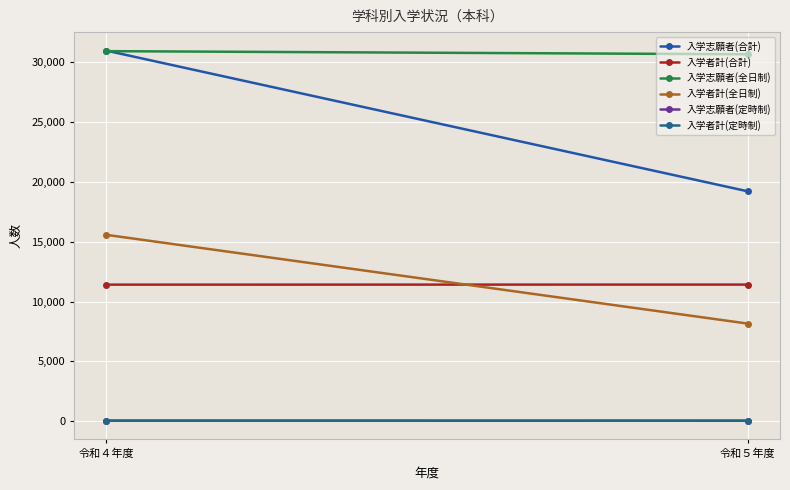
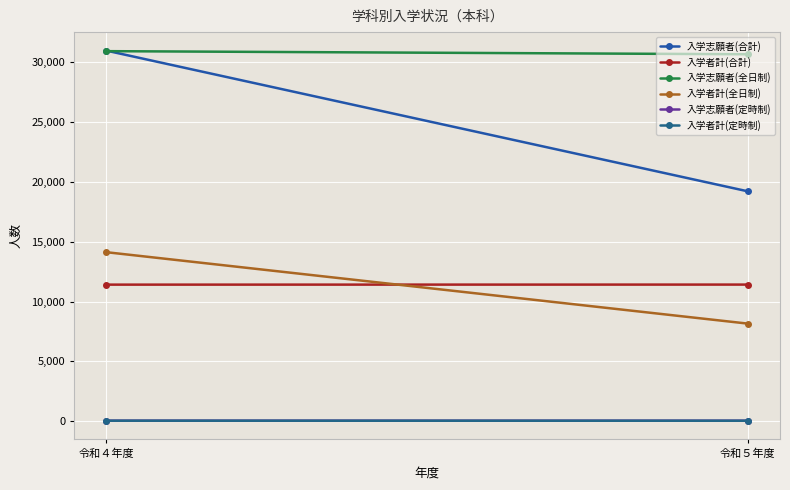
入学者計(全日制), 令和４年度: 15,600 -> 14,100
